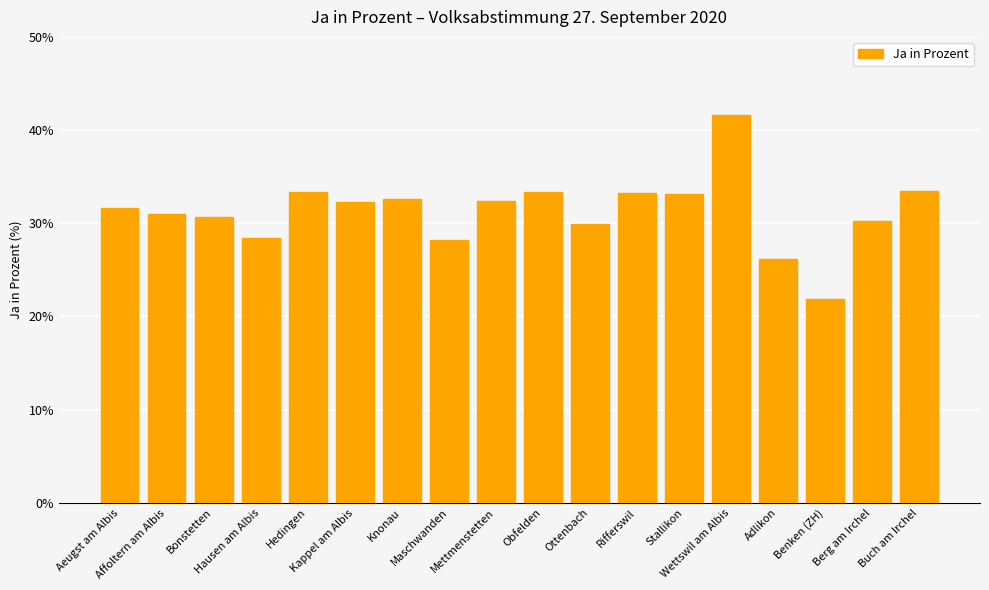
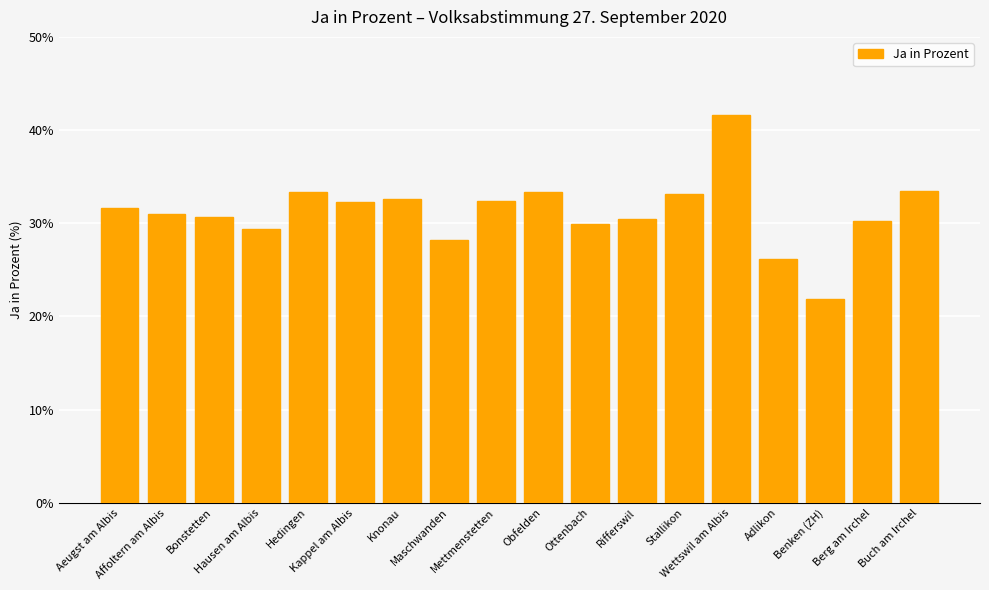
Hausen am Albis: 28% -> 29%
Rifferswil: 33% -> 30%
